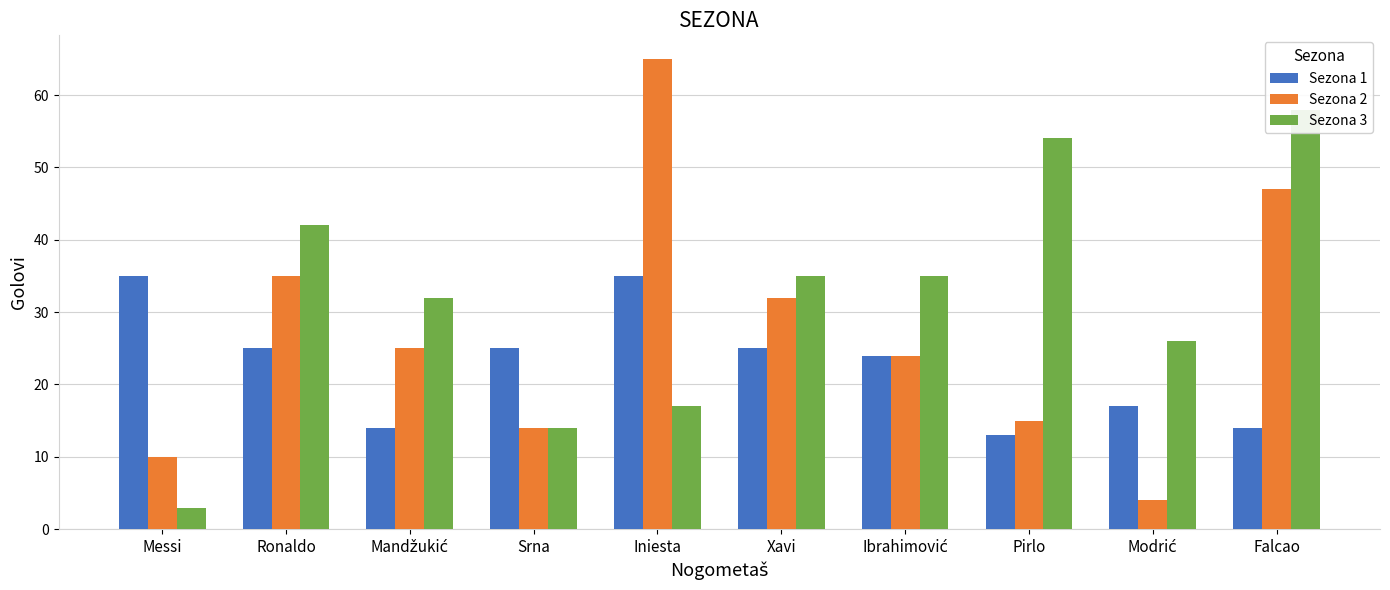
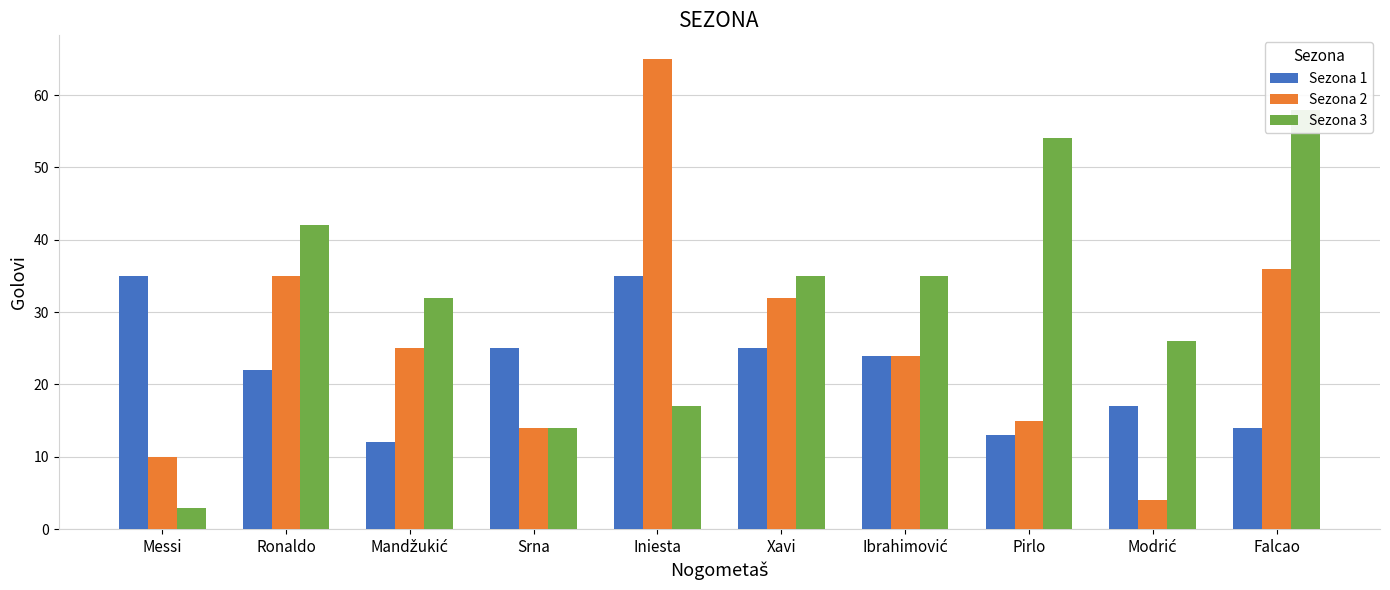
Sezona 1, Ronaldo: 25 -> 22
Sezona 1, Mandžukić: 14 -> 12
Sezona 2, Falcao: 47 -> 36
